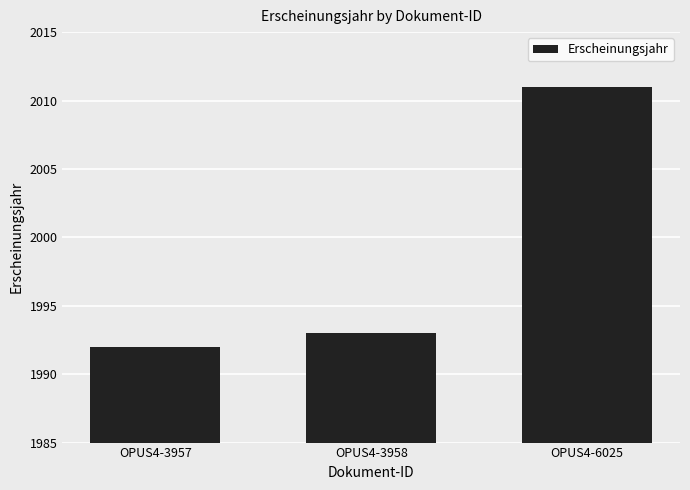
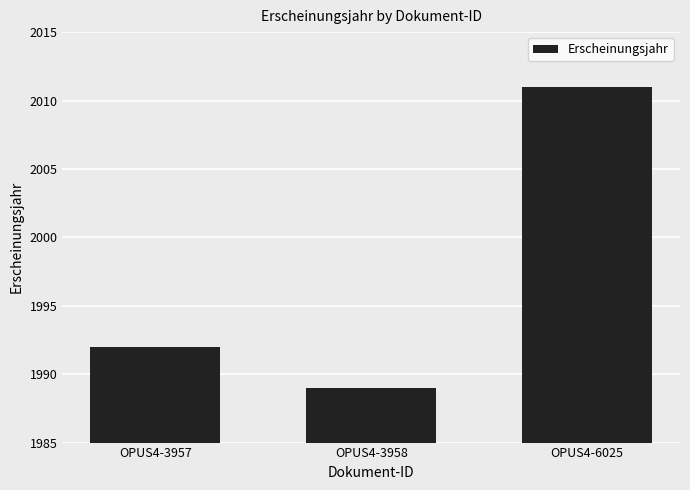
OPUS4-3958: 1993 -> 1989
